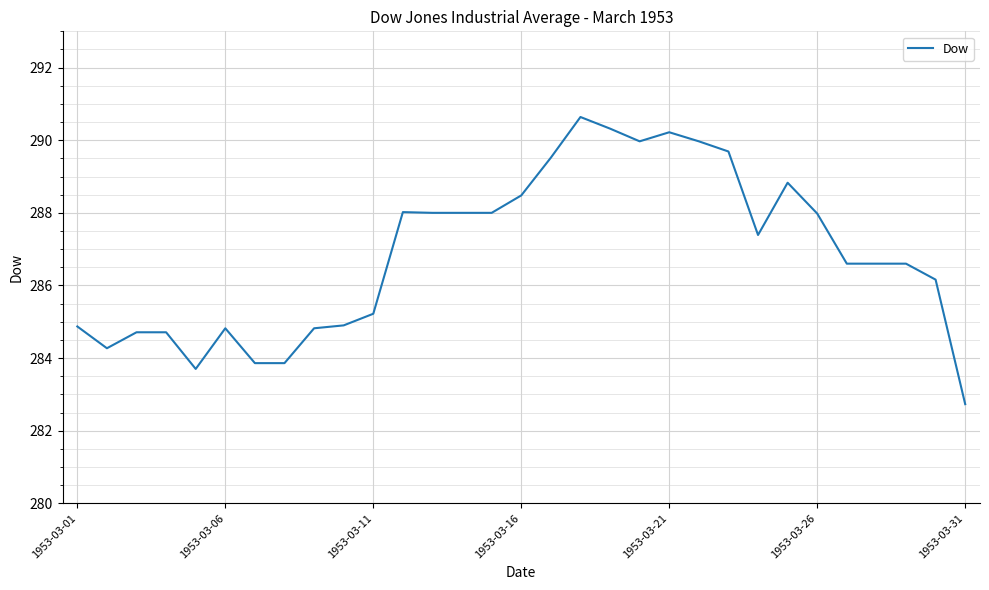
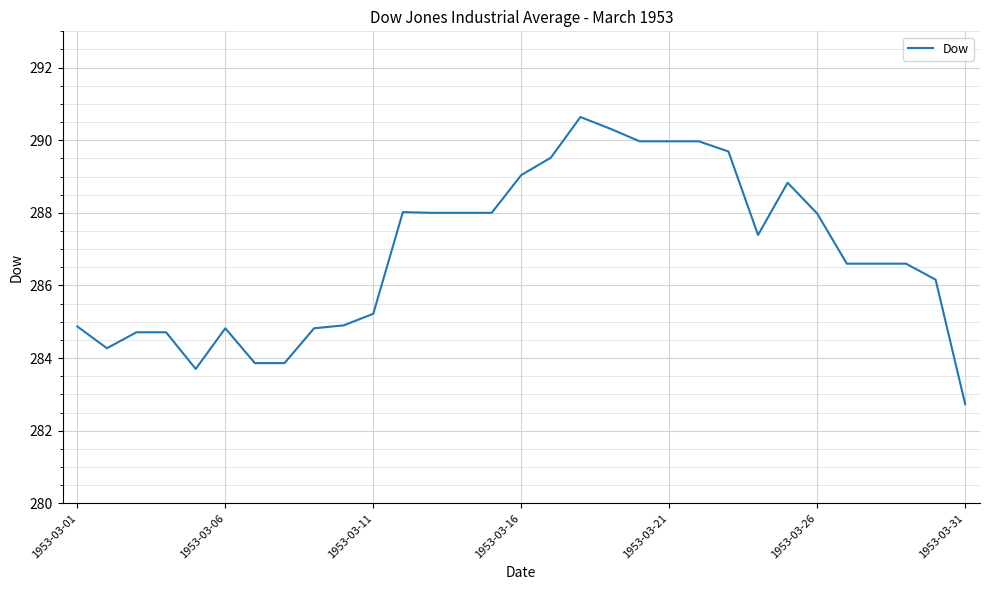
1953-03-16: 288.5 -> 289.0
1953-03-21: 290.2 -> 290.0
